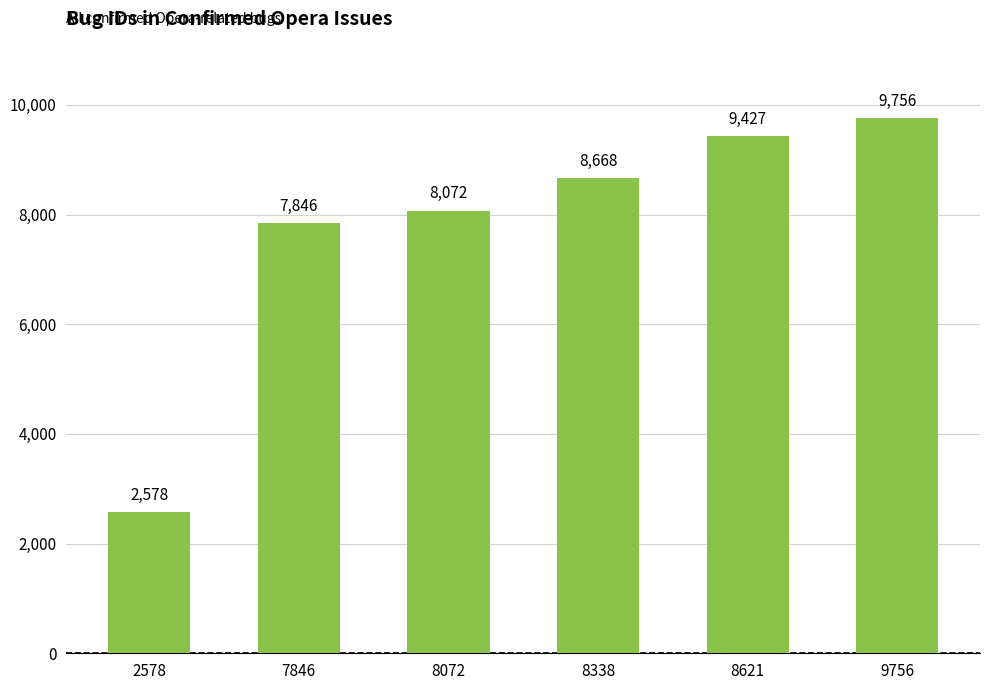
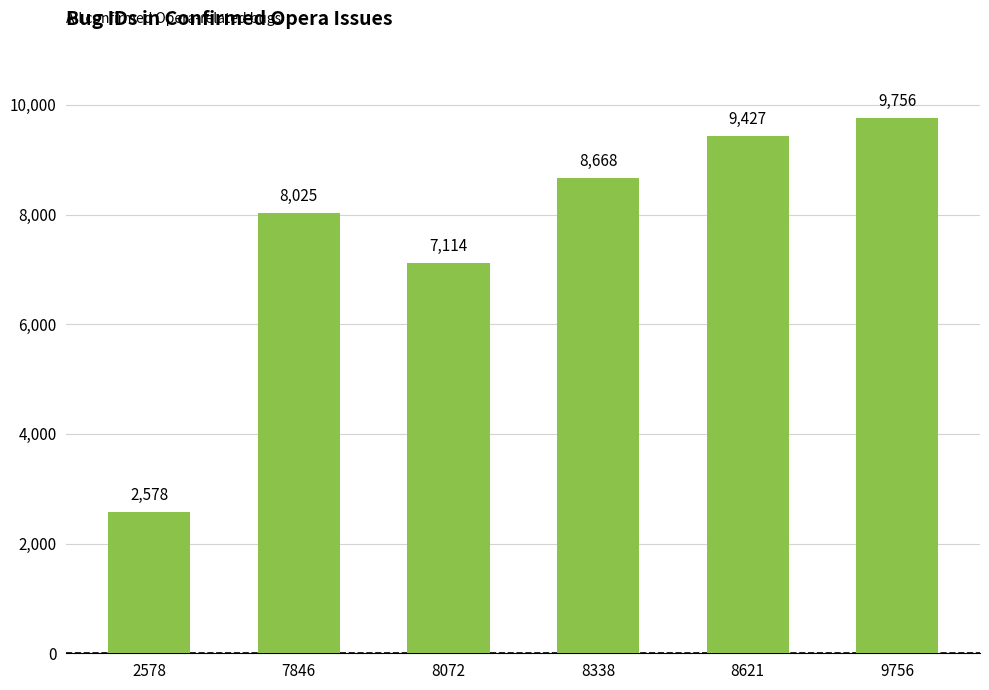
7846: 7,846 -> 8,025
8072: 8,072 -> 7,114
